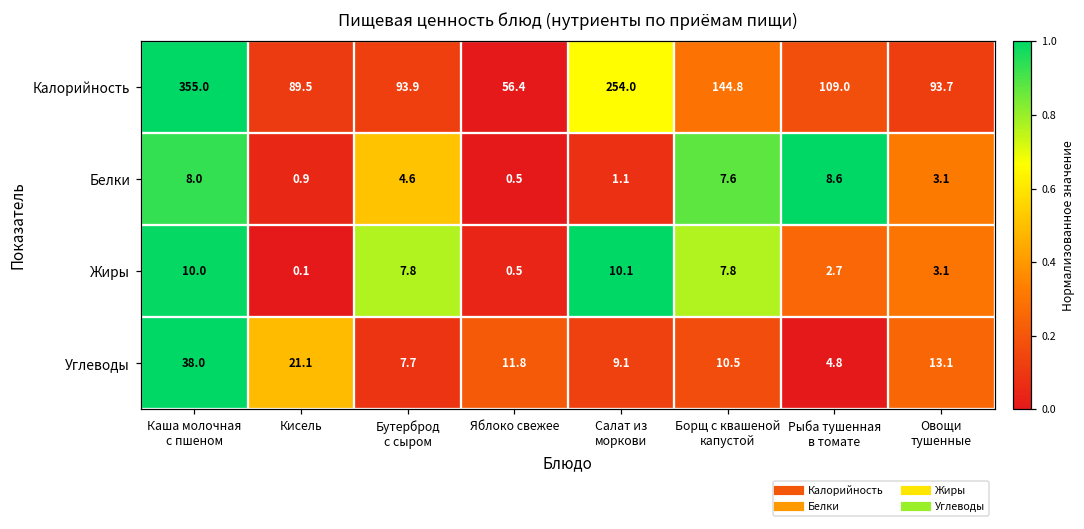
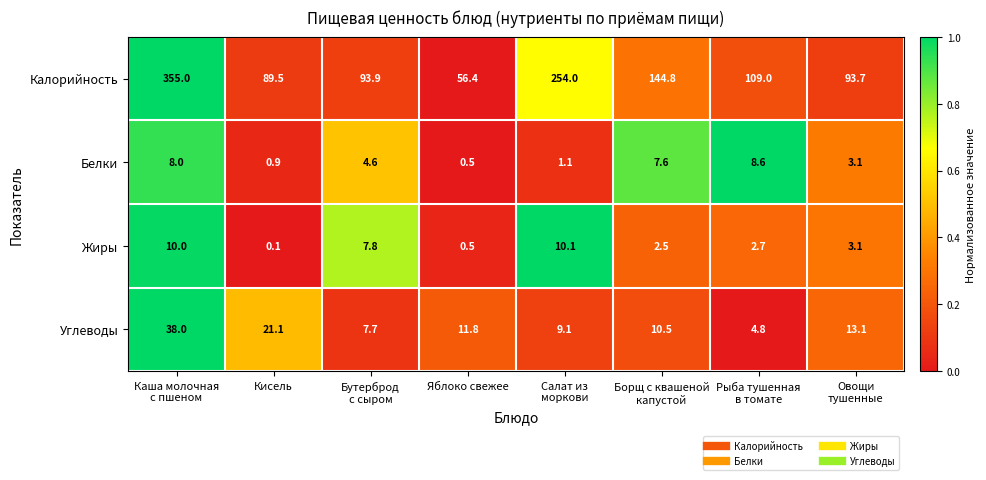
Жиры, Борщ с квашеной капустой: 7.8 -> 2.5
